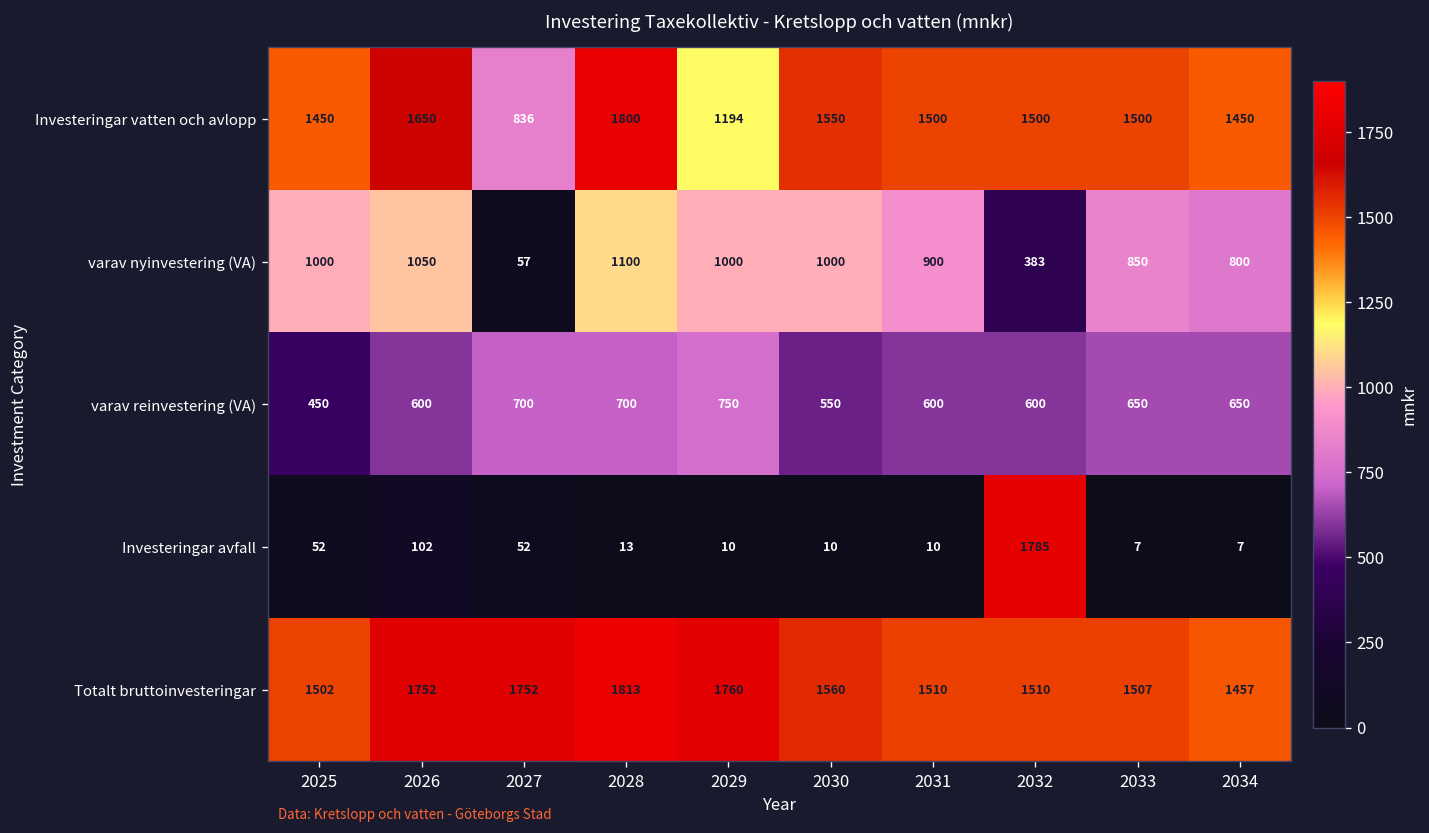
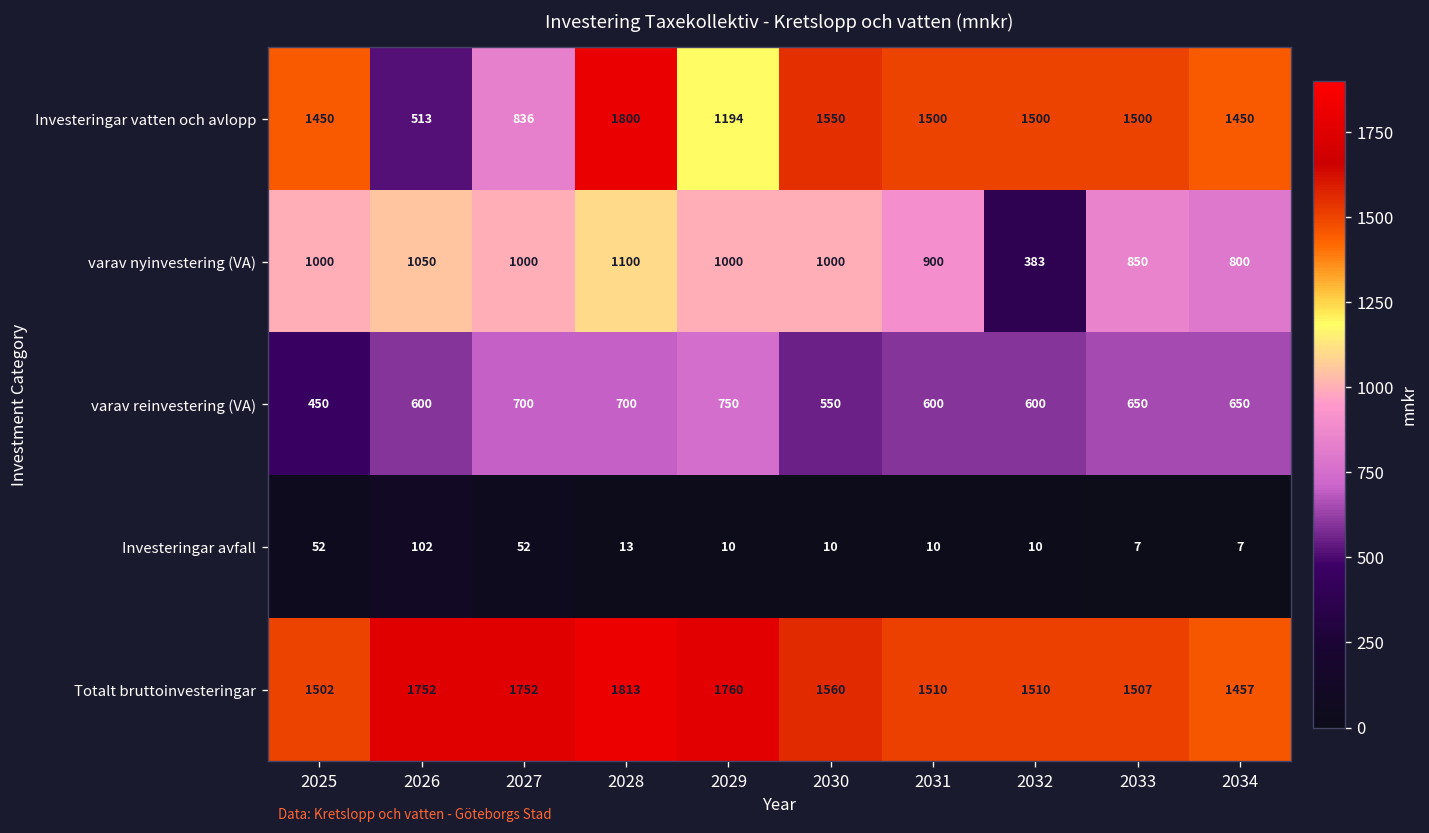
Investeringar vatten och avlopp, 2026: 1650 -> 513
varav nyinvestering (VA), 2027: 57 -> 1000
Investeringar avfall, 2032: 1785 -> 10
